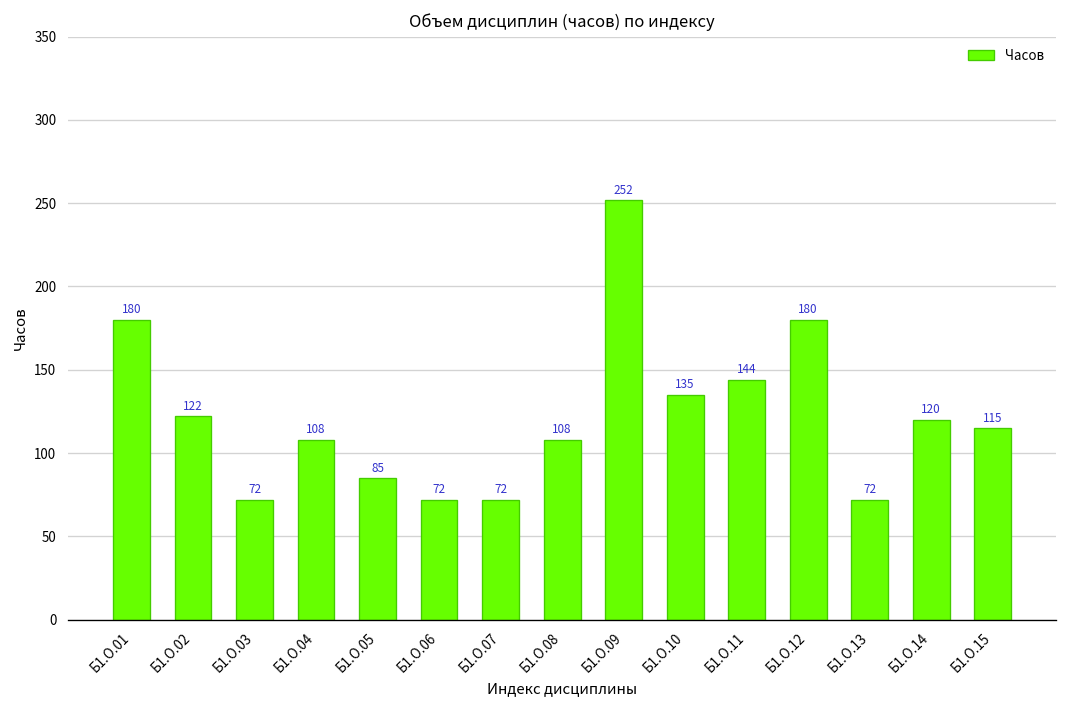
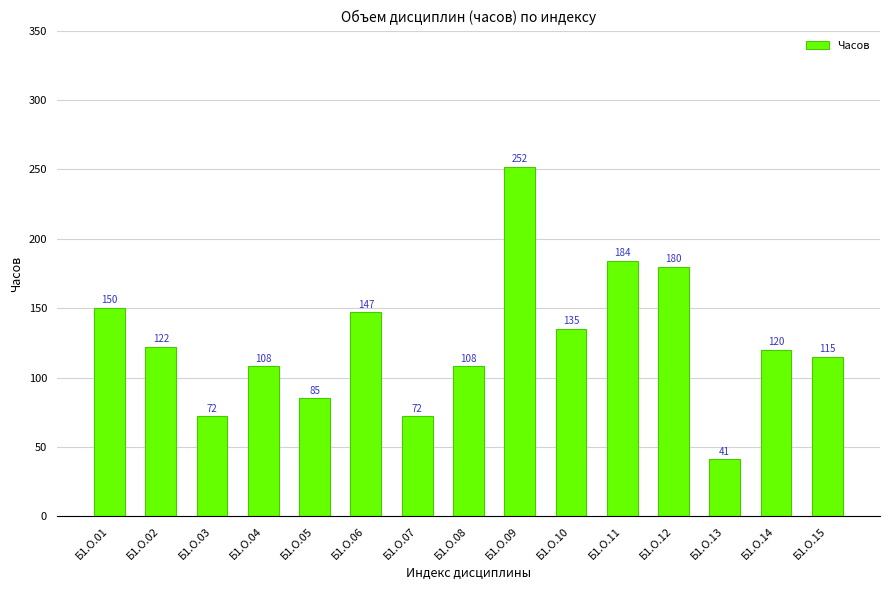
Б1.О.01: 180 -> 150
Б1.О.06: 72 -> 147
Б1.О.11: 144 -> 184
Б1.О.13: 72 -> 41
